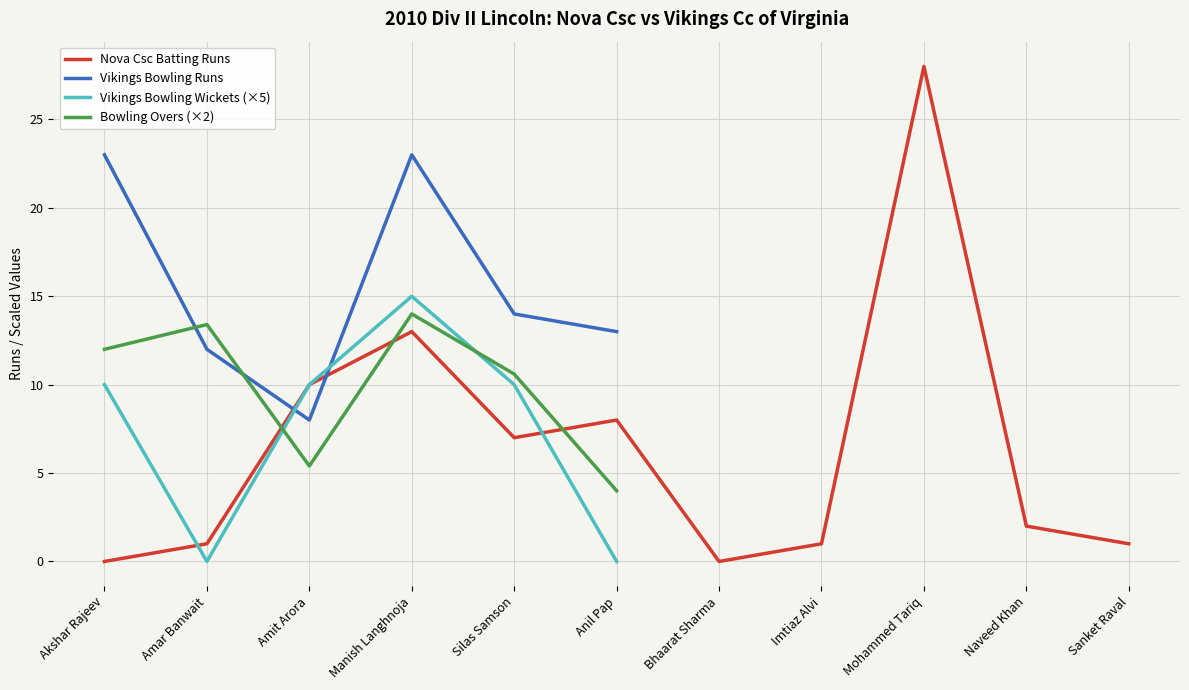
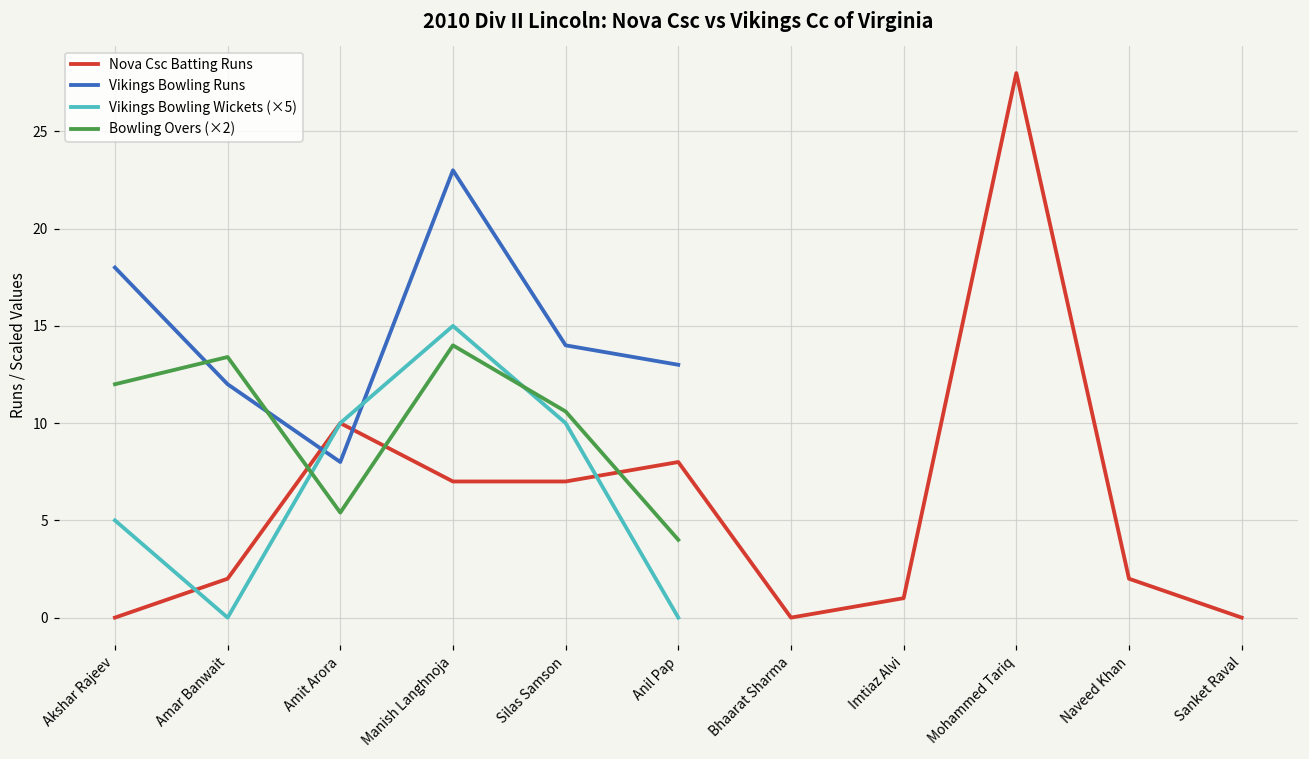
Vikings Bowling Runs, Akshar Rajeev: 23 -> 18
Vikings Bowling Wickets (×5), Akshar Rajeev: 10.0 -> 5.0
Nova Csc Batting Runs, Amar Banwait: 1 -> 2
Nova Csc Batting Runs, Manish Langhnoja: 13 -> 7
Nova Csc Batting Runs, Sanket Raval: 1 -> 0
